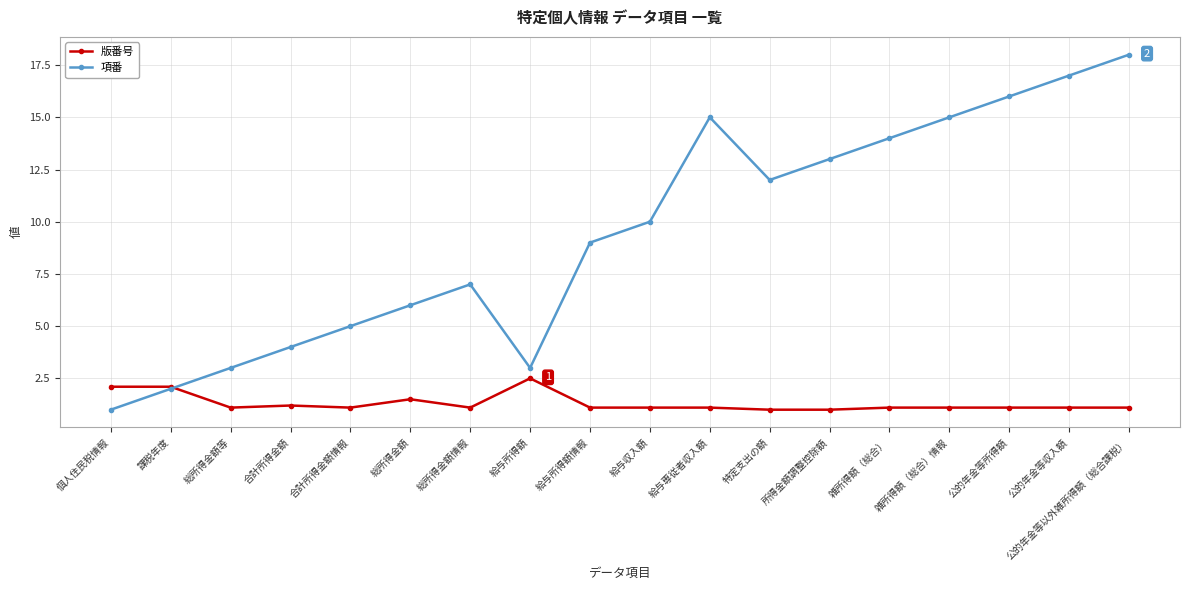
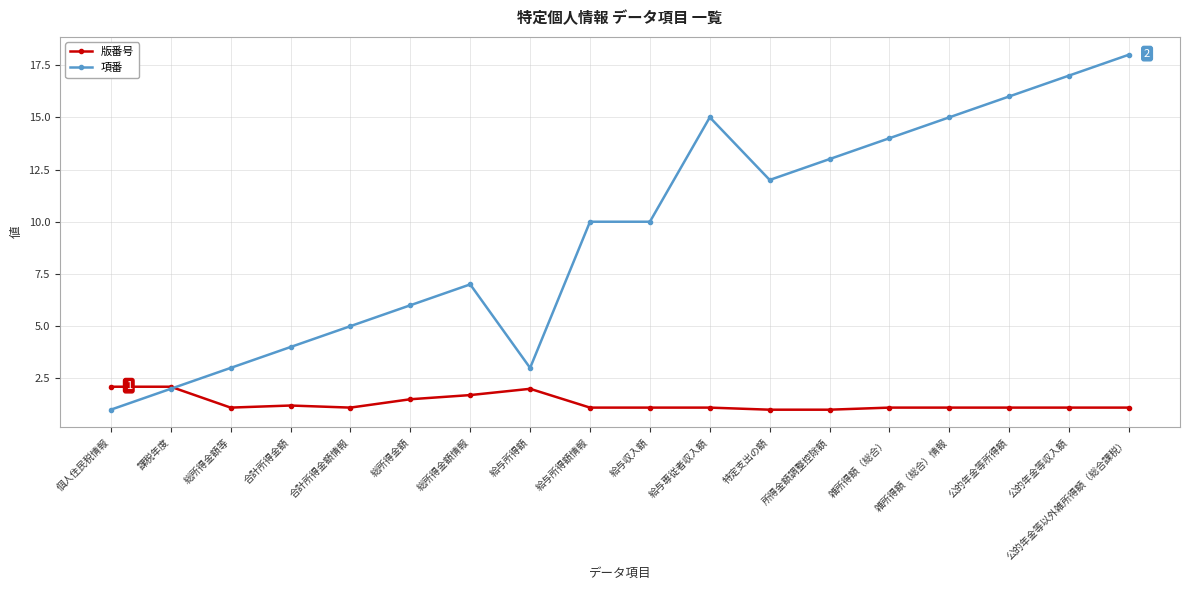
版番号, 総所得金額情報: 1.1 -> 1.7
版番号, 給与所得額: 2.5 -> 2.0
項番, 給与所得額情報: 9 -> 10
